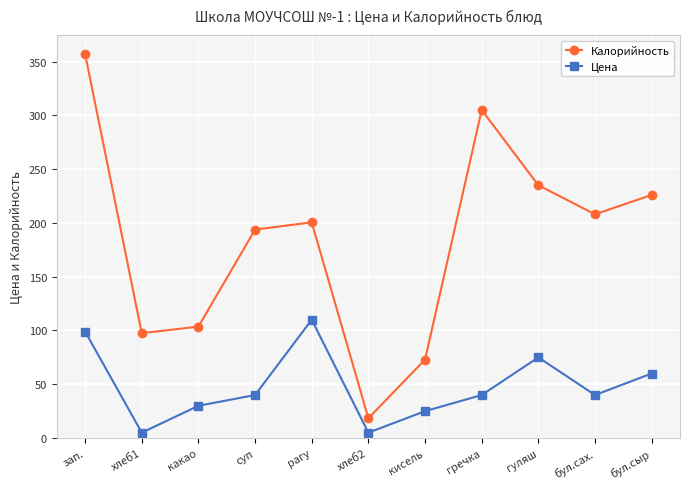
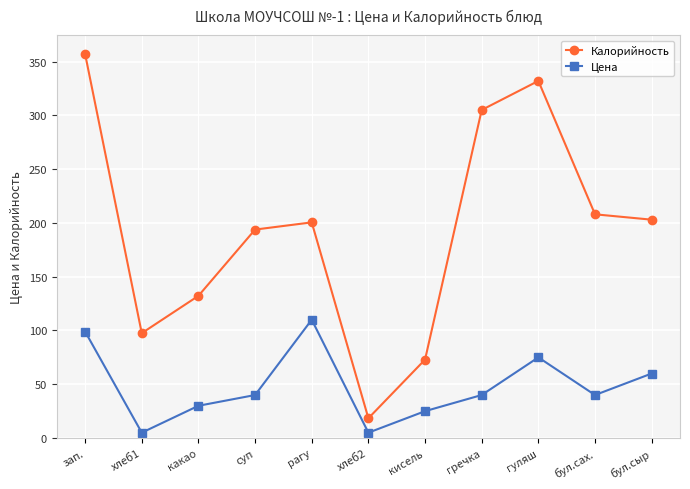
Калорийность, какао: 104 -> 132
Калорийность, гуляш: 235 -> 332
Калорийность, бул.сыр: 226 -> 203
